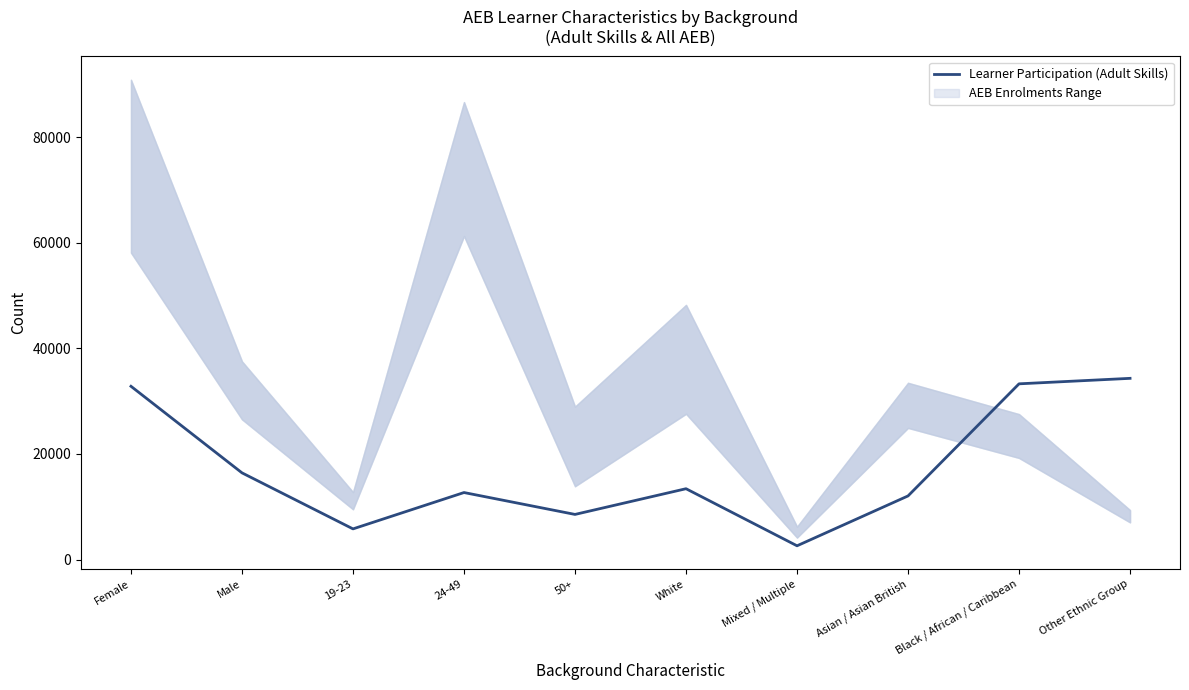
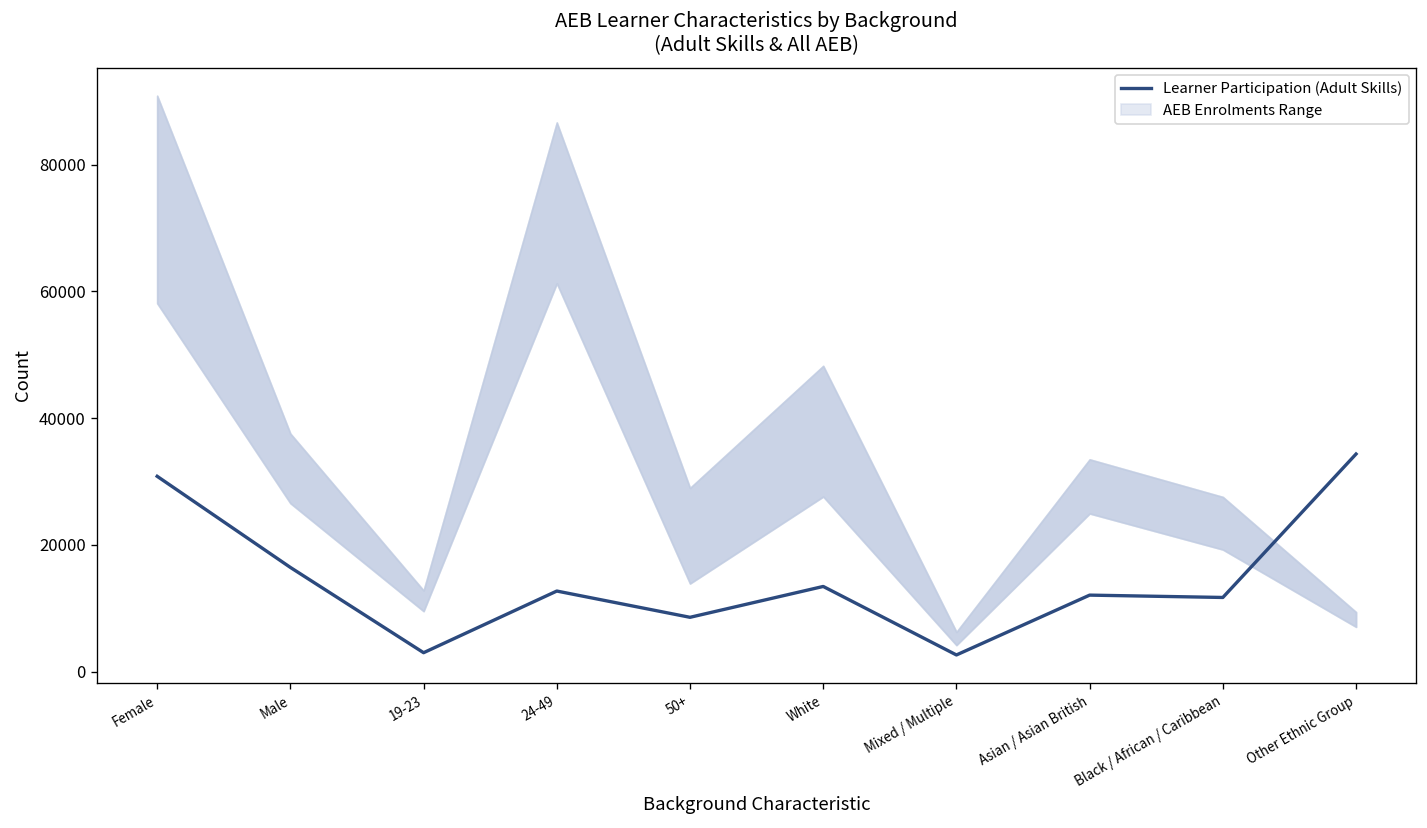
Learner Participation (Adult Skills), Female: 33000 -> 31000
Learner Participation (Adult Skills), 19-23: 6000 -> 3000
Learner Participation (Adult Skills), Black / African / Caribbean: 33000 -> 12000
